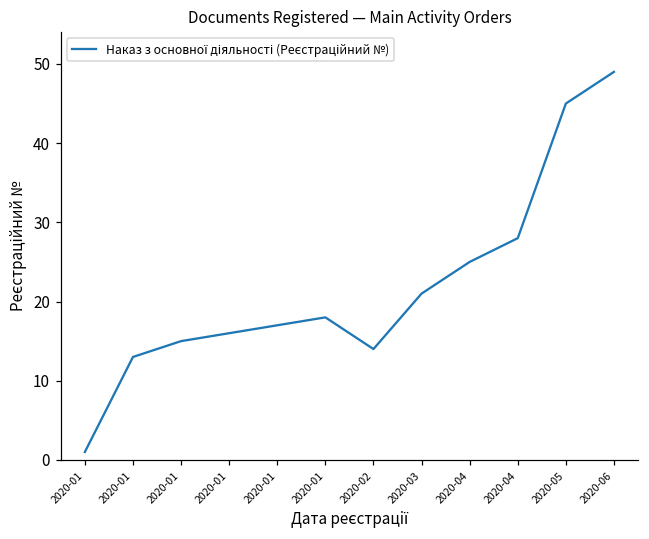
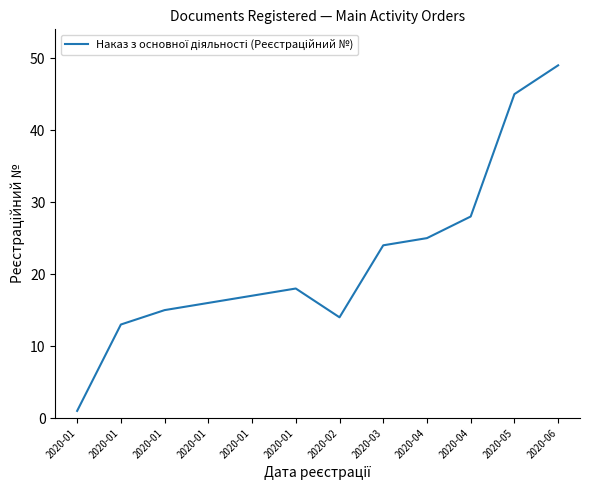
2020-03: 21 -> 24
